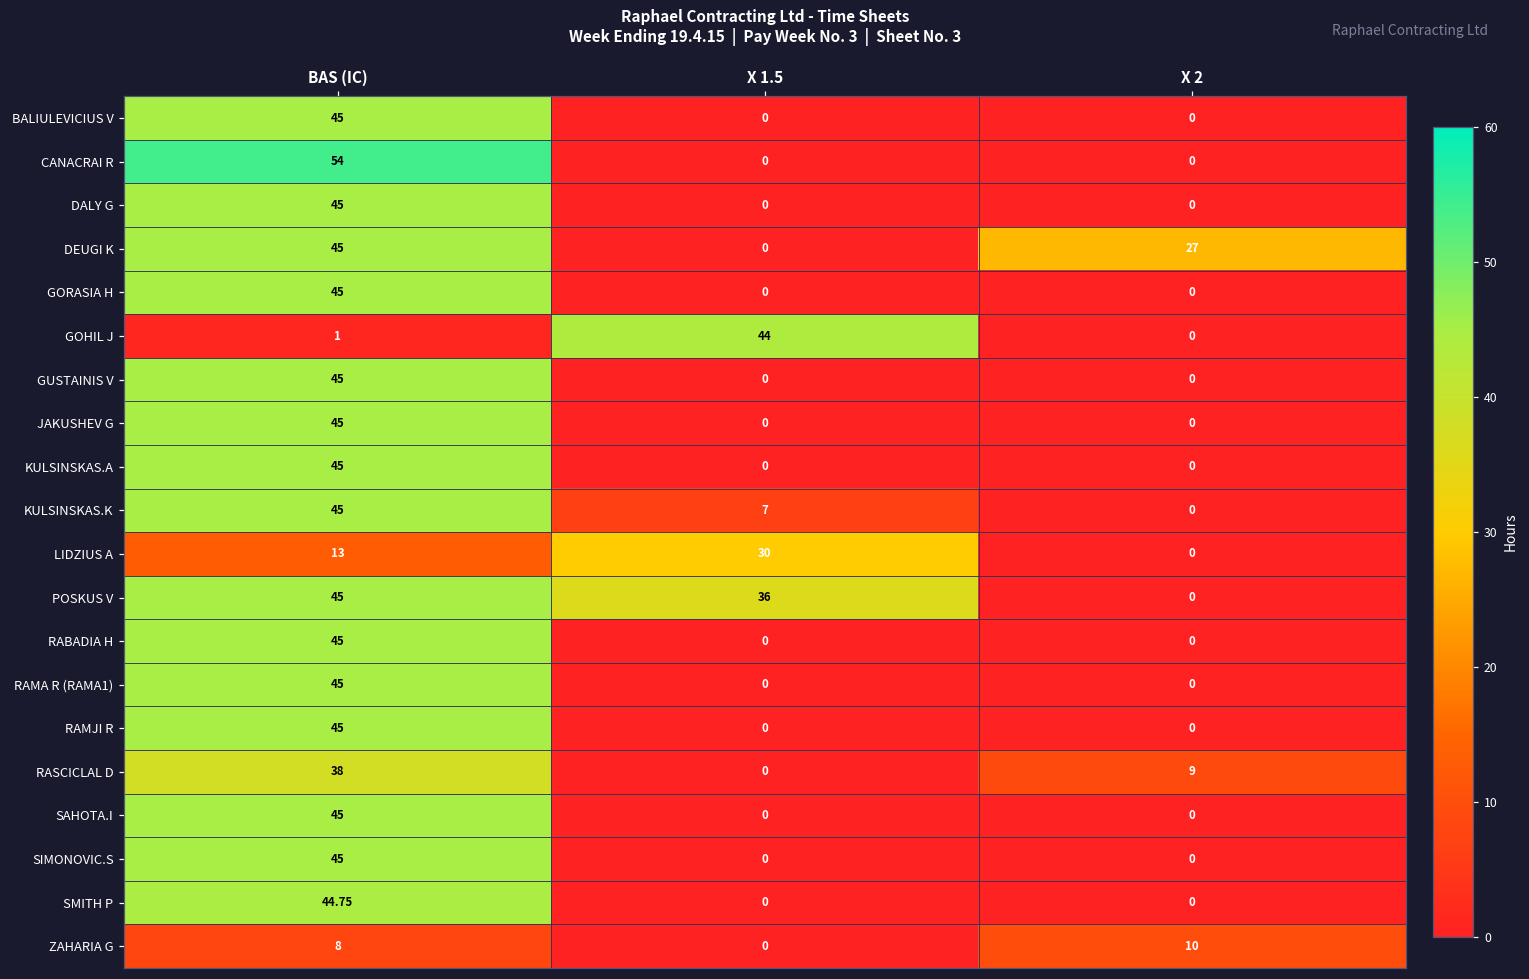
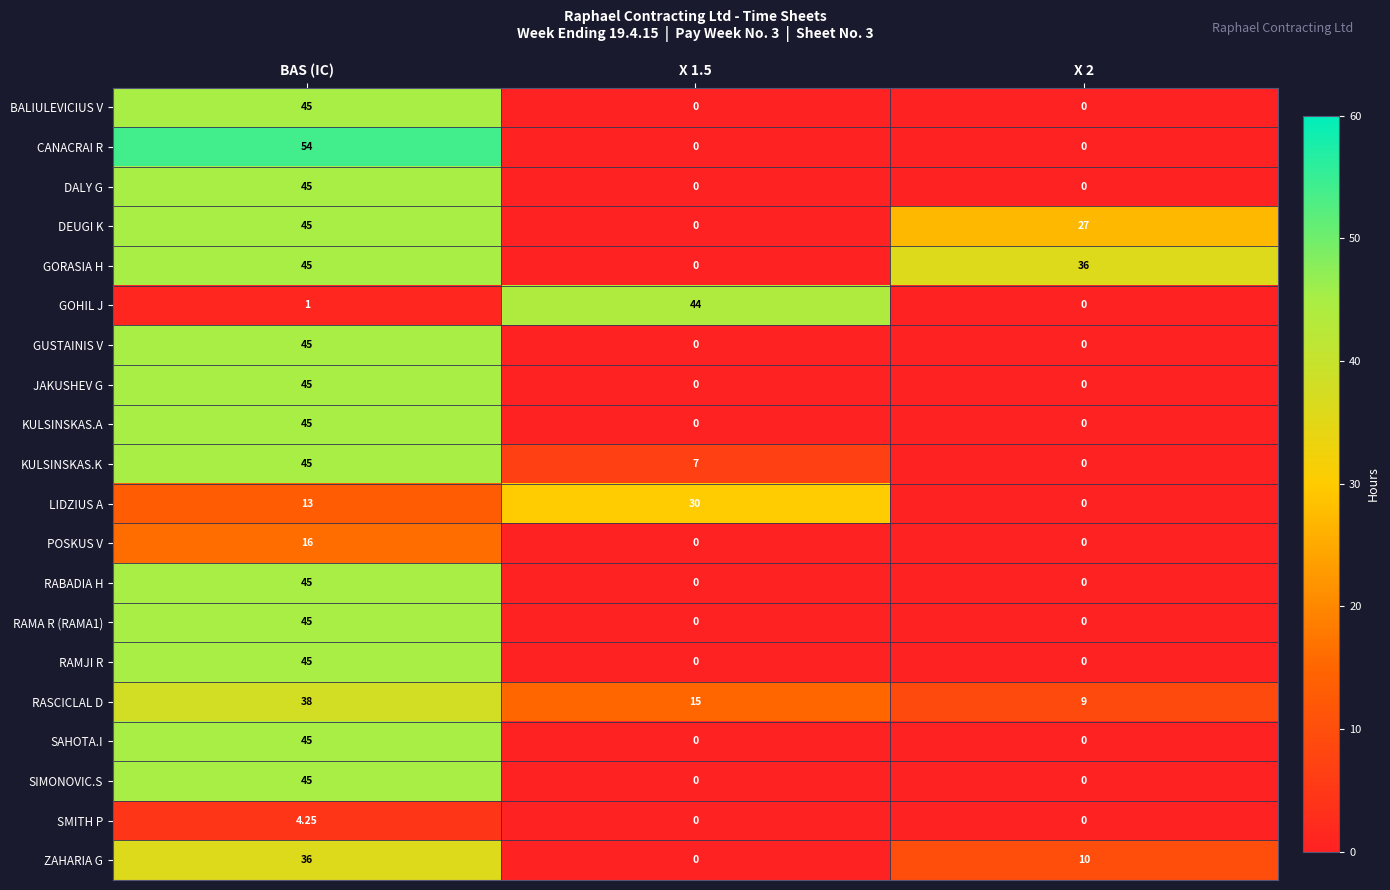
GORASIA H, X 2: 0 -> 36
POSKUS V, BAS (IC): 45 -> 16
POSKUS V, X 1.5: 36 -> 0
RASCICLAL D, X 1.5: 0 -> 15
SMITH P, BAS (IC): 44.75 -> 4.25
ZAHARIA G, BAS (IC): 8 -> 36
